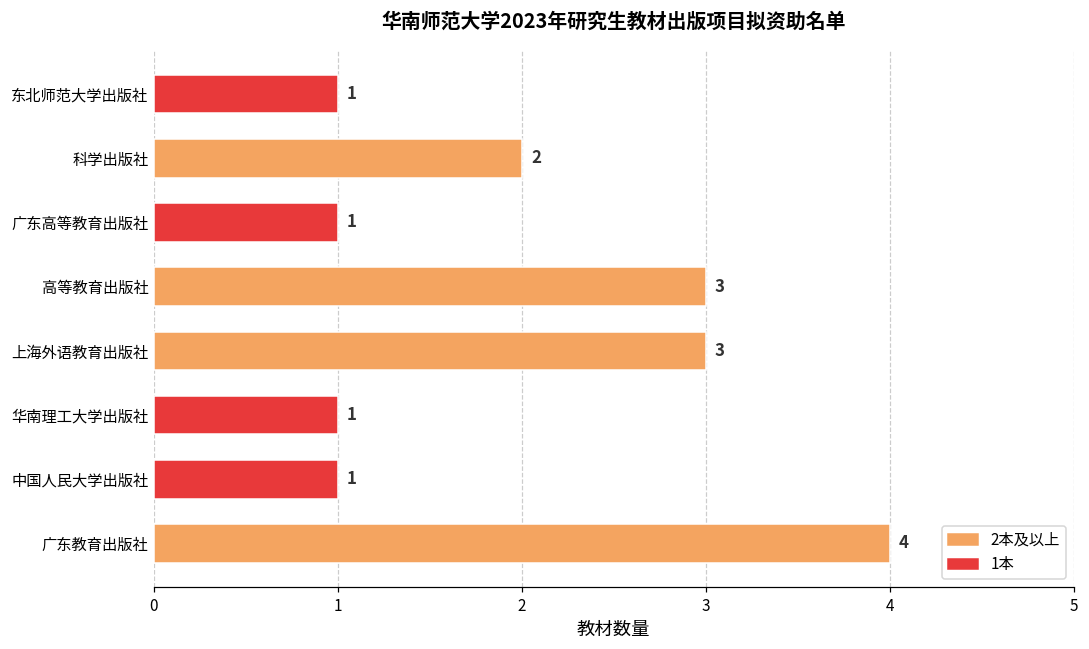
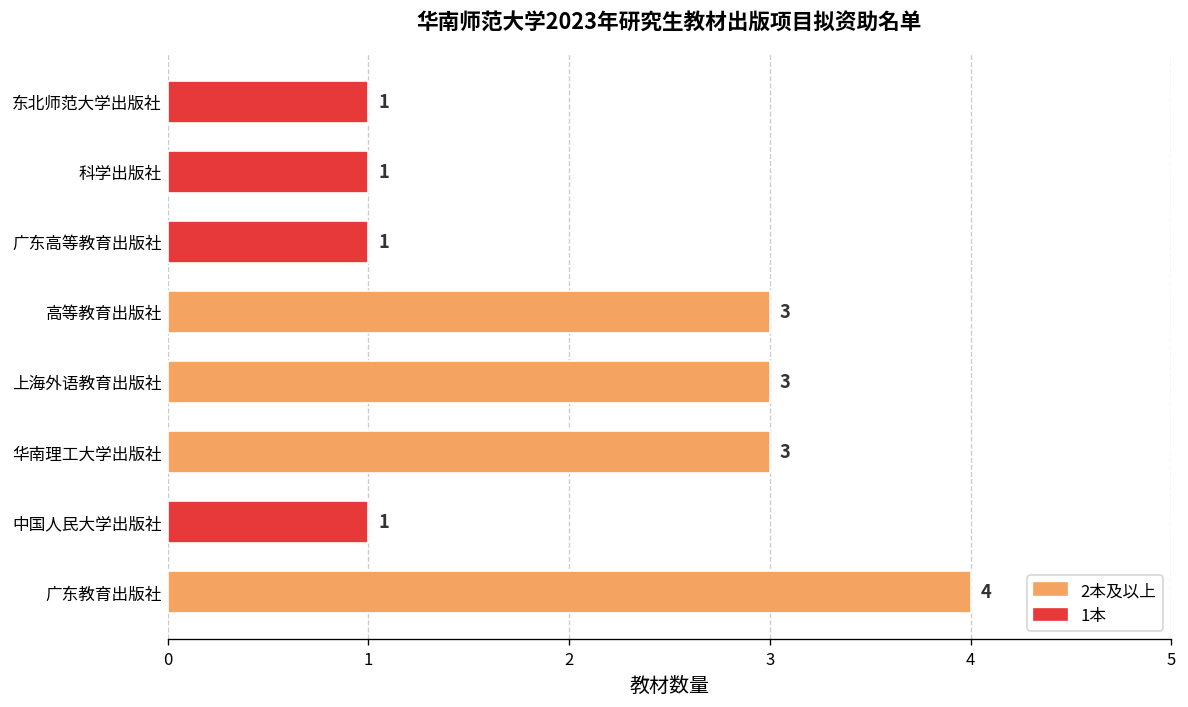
科学出版社: 2 -> 1
华南理工大学出版社: 1 -> 3
